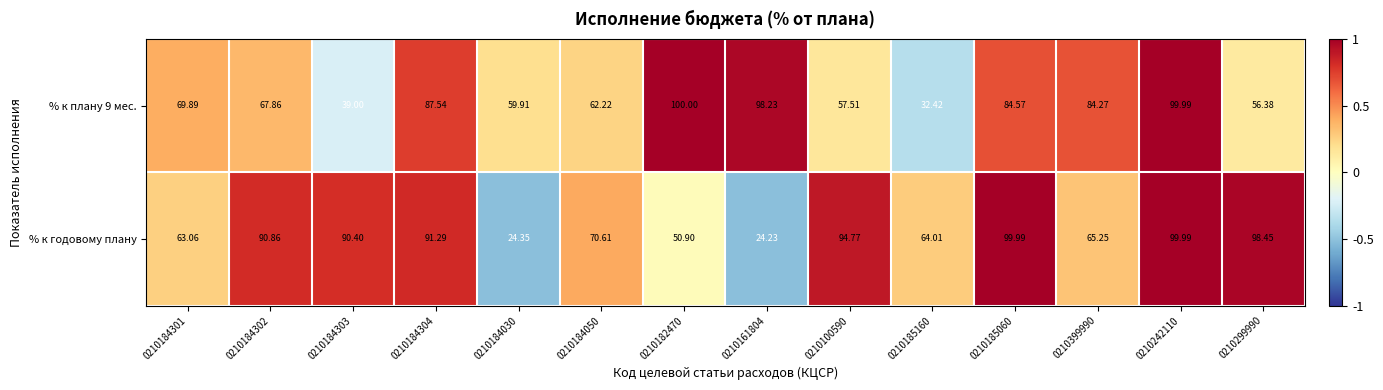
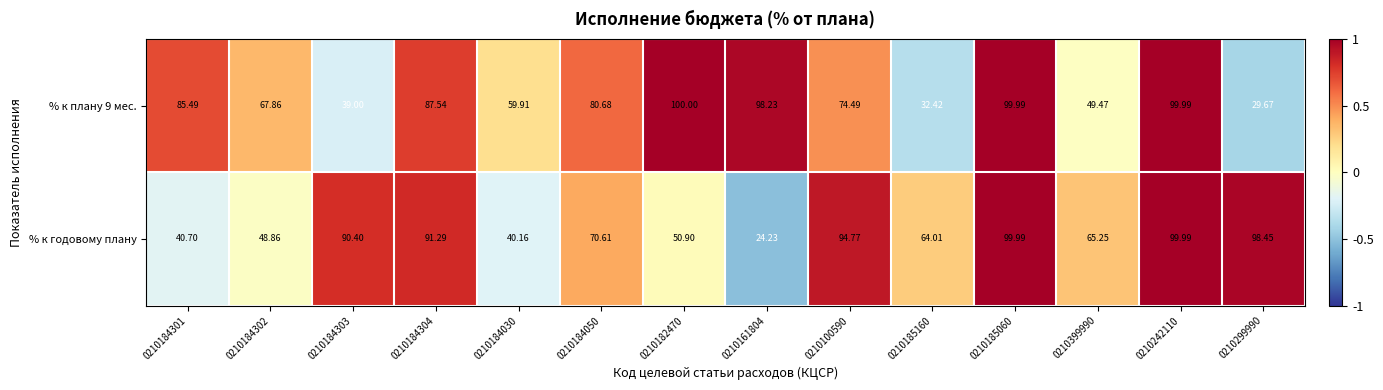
% к плану 9 мес., 0210184301: 69.89 -> 85.49
% к плану 9 мес., 0210184050: 62.22 -> 80.68
% к плану 9 мес., 0210100590: 57.51 -> 74.49
% к плану 9 мес., 0210185060: 84.57 -> 99.99
% к плану 9 мес., 0210399990: 84.27 -> 49.47
% к плану 9 мес., 0210299990: 56.38 -> 29.67
% к годовому плану, 0210184301: 63.06 -> 40.70
% к годовому плану, 0210184302: 90.86 -> 48.86
% к годовому плану, 0210184030: 24.35 -> 40.16
